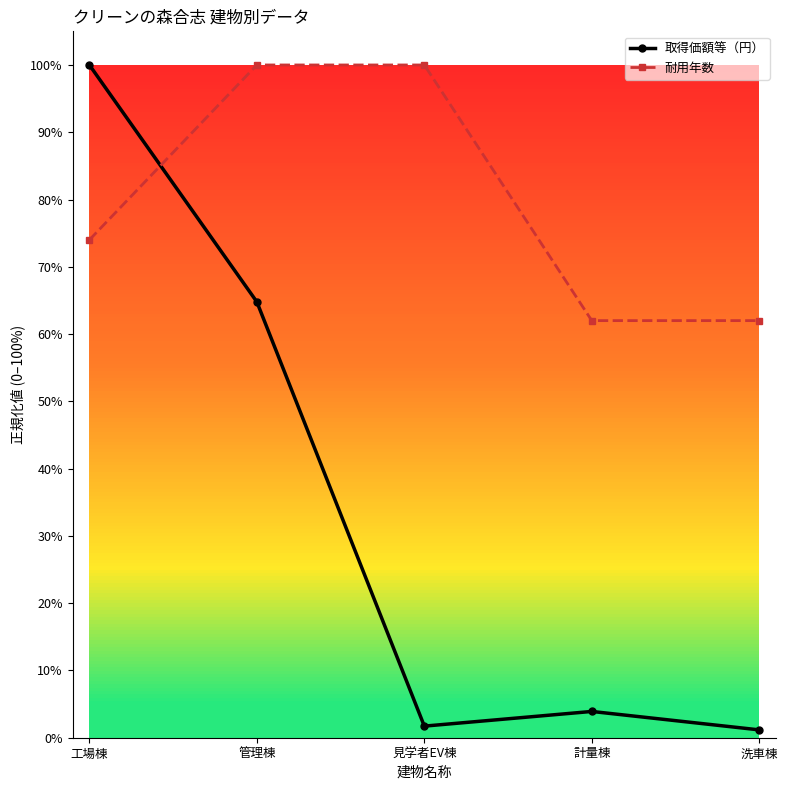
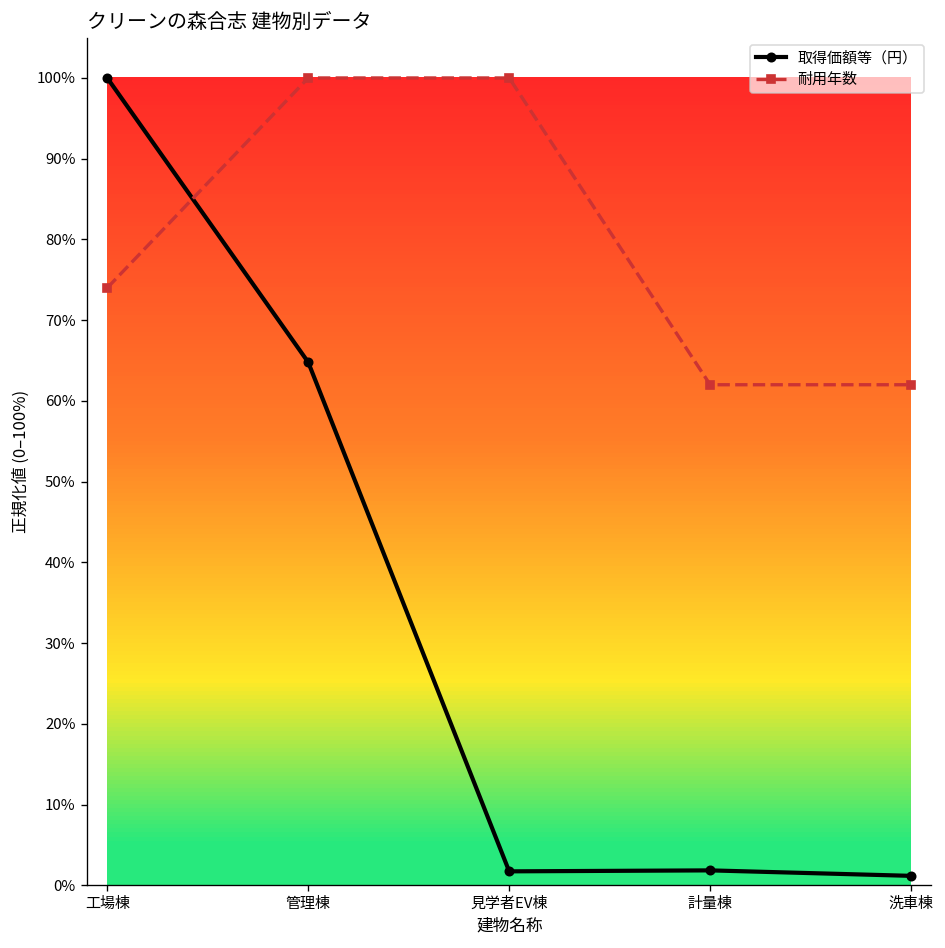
取得価額等（円）, 計量棟: 4% -> 2%
